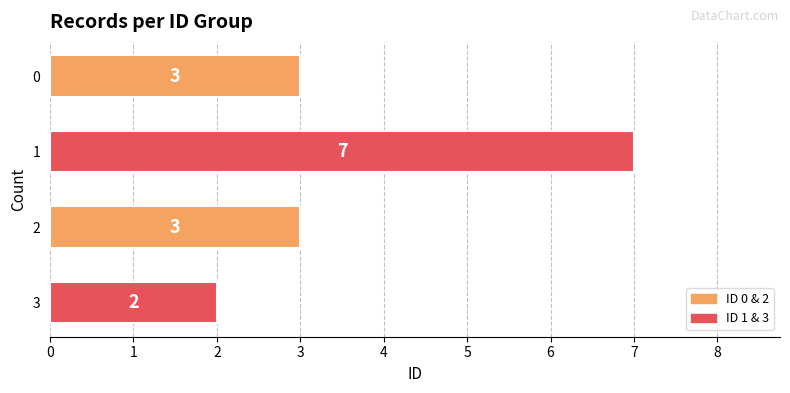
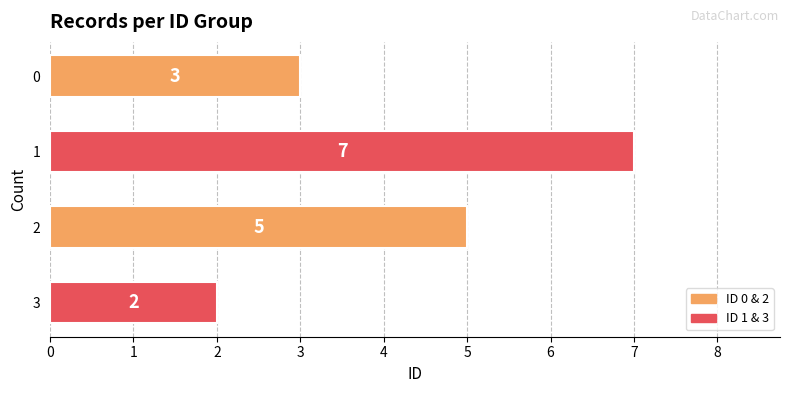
2: 3 -> 5
